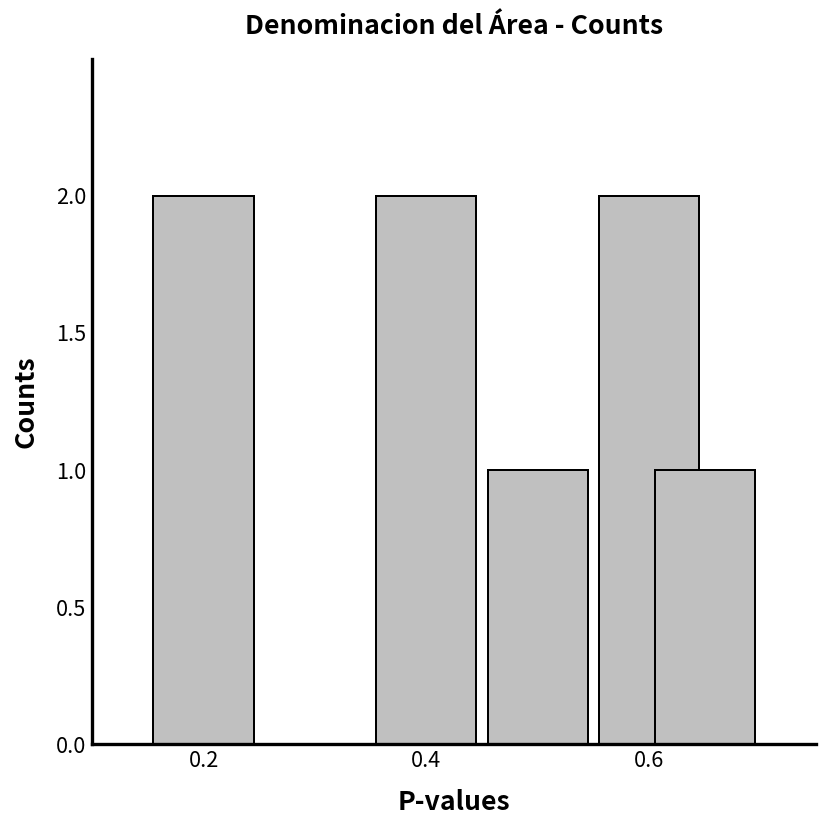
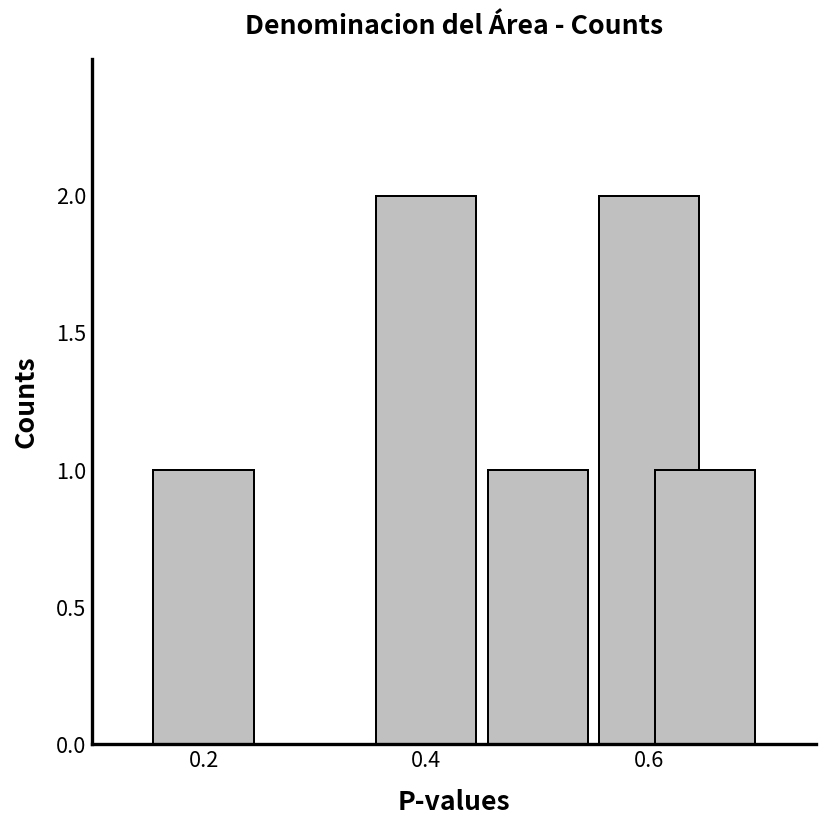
0.2: 2 -> 1
